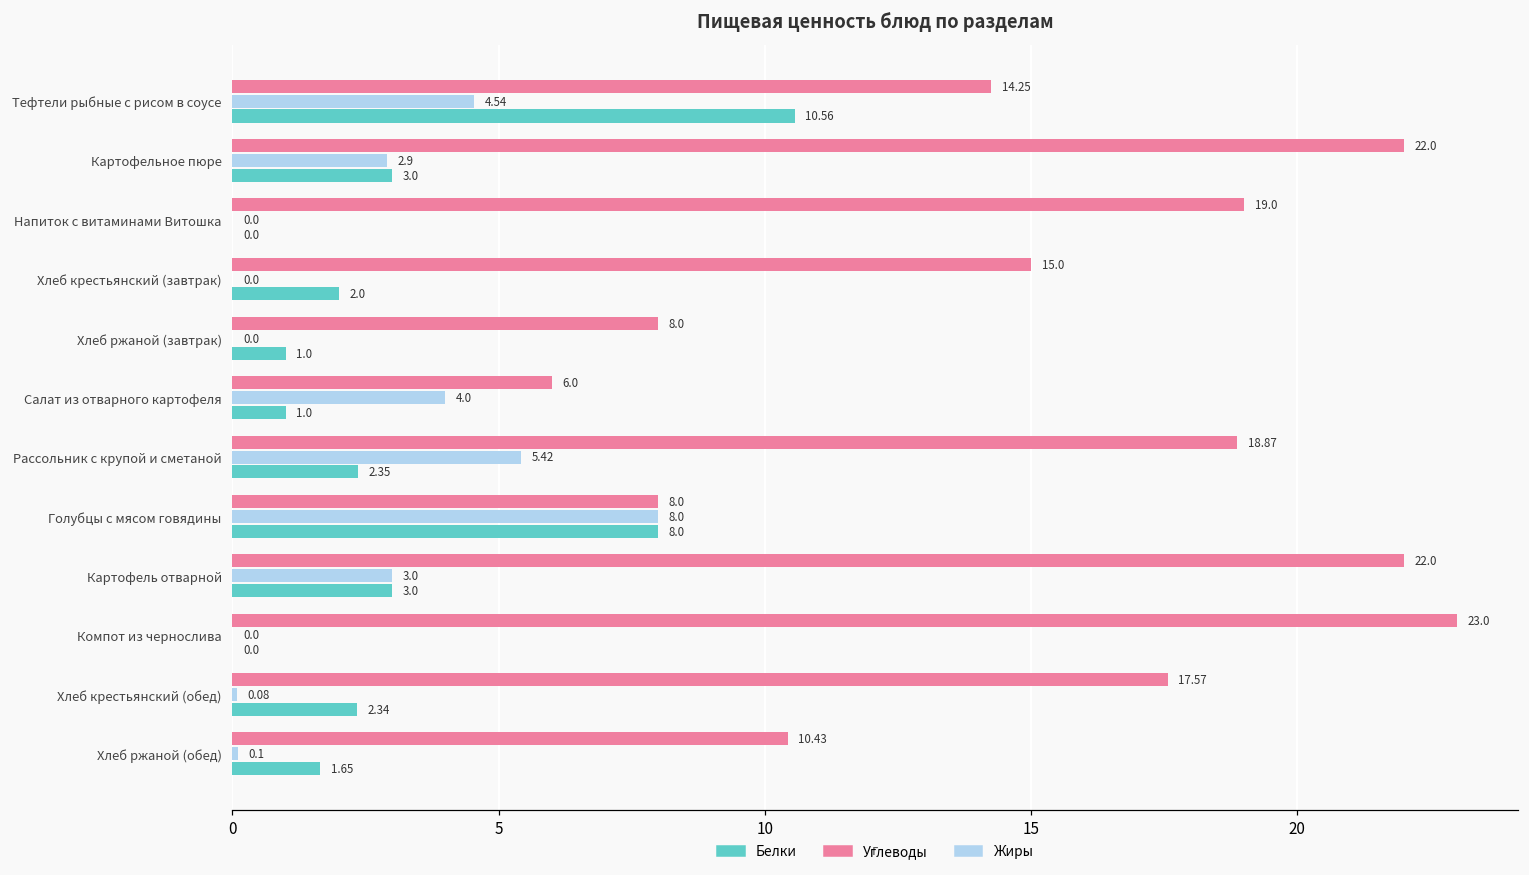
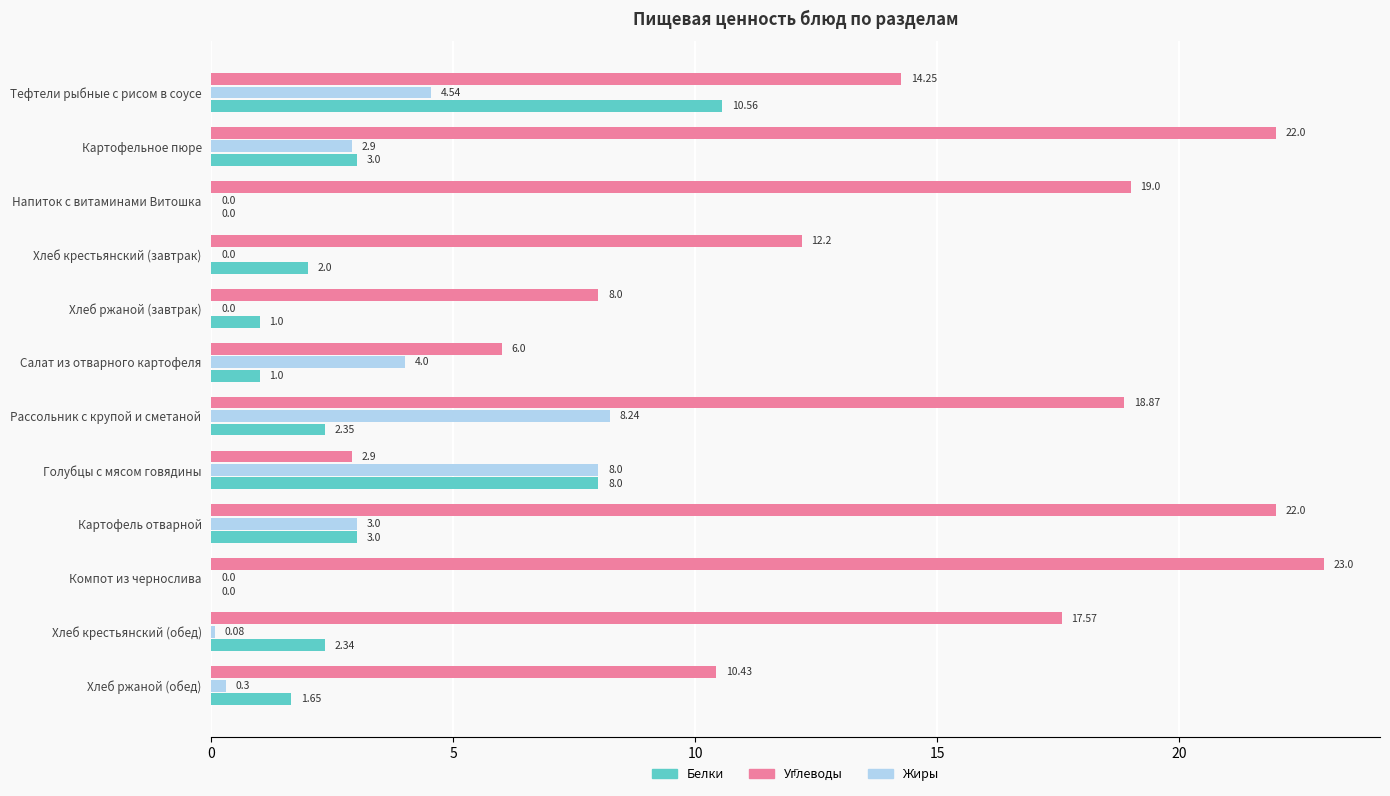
Углеводы, Хлеб крестьянский (завтрак): 15.0 -> 12.2
Жиры, Рассольник с крупой и сметаной: 5.42 -> 8.24
Углеводы, Голубцы с мясом говядины: 8.0 -> 2.9
Жиры, Хлеб ржаной (обед): 0.1 -> 0.3
